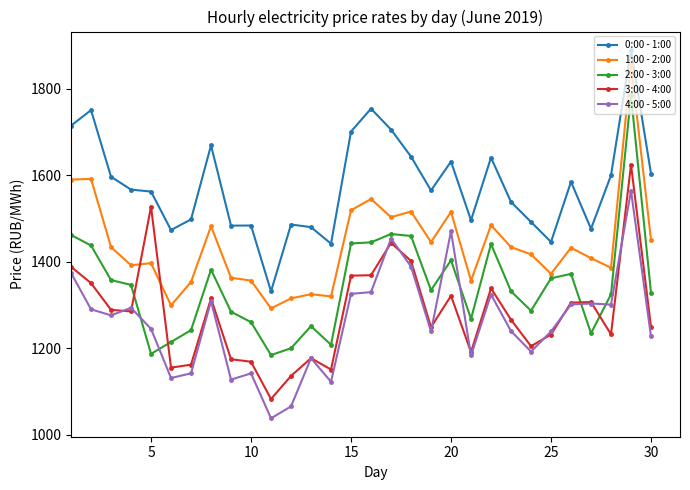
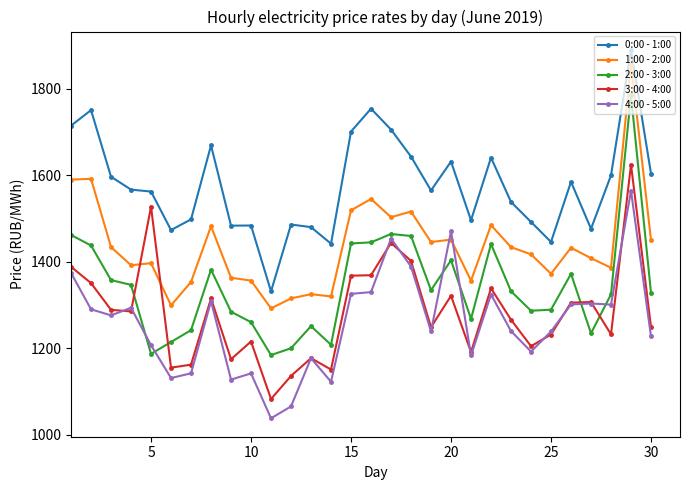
4:00 - 5:00, 5: 1250 -> 1210
3:00 - 4:00, 10: 1170 -> 1220
1:00 - 2:00, 20: 1520 -> 1450
2:00 - 3:00, 25: 1360 -> 1290
